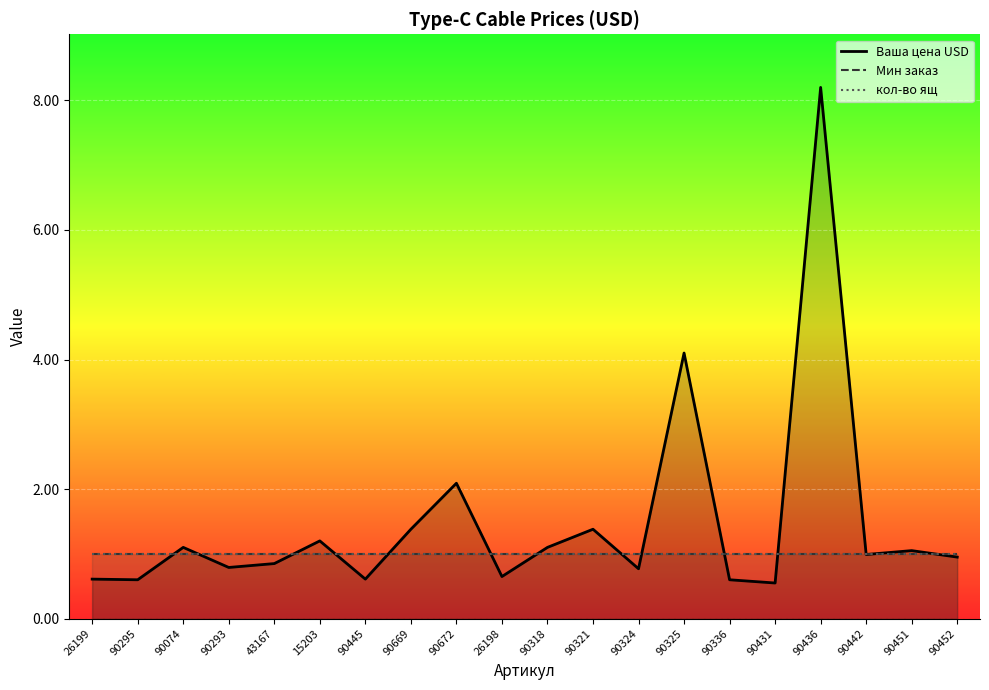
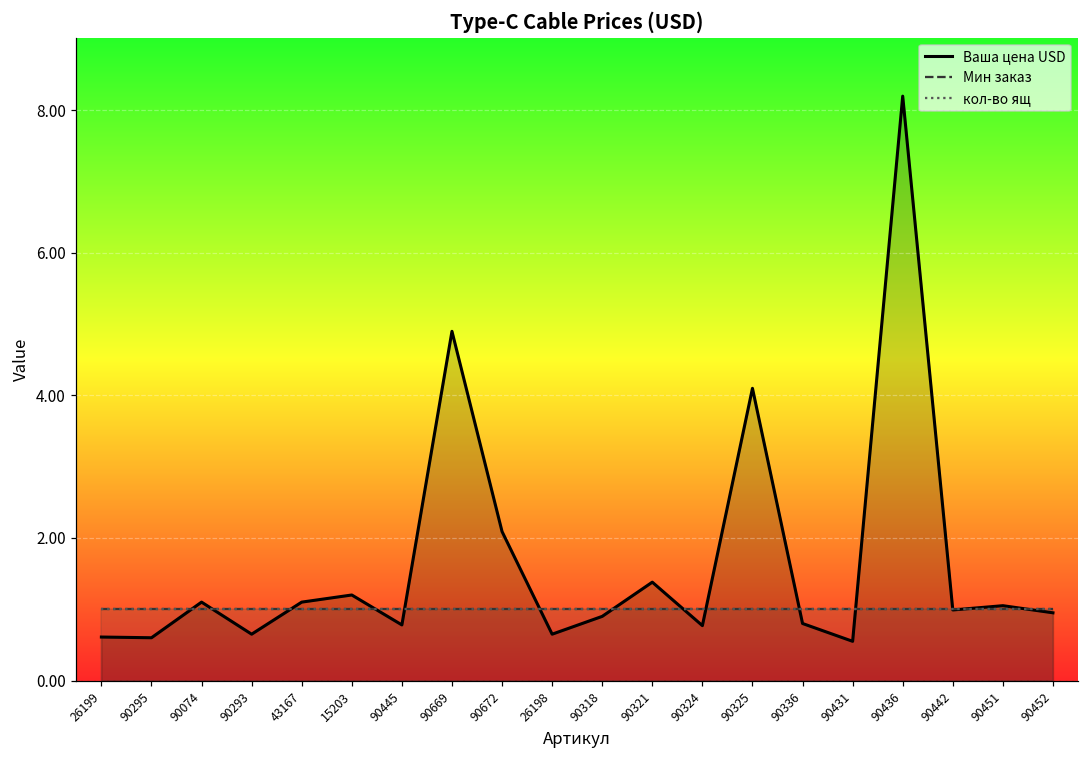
Ваша цена USD, 90293: 0.8 -> 0.7
Ваша цена USD, 43167: 0.9 -> 1.1
Ваша цена USD, 90445: 0.6 -> 0.8
Ваша цена USD, 90669: 1.4 -> 4.9
Ваша цена USD, 90318: 1.1 -> 0.9
Ваша цена USD, 90336: 0.6 -> 0.8
